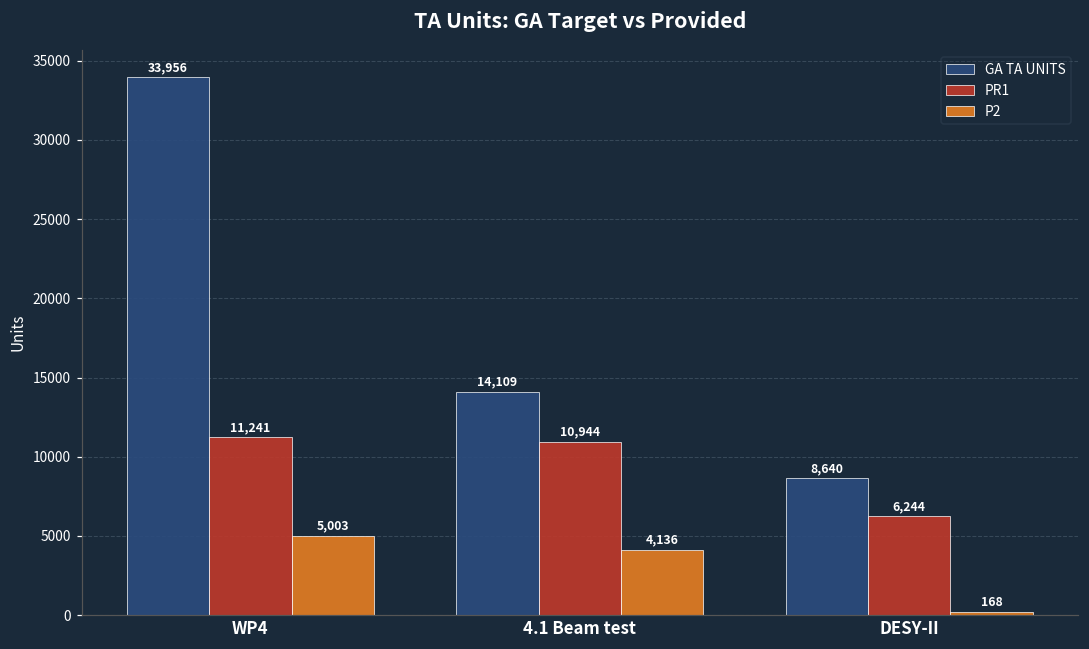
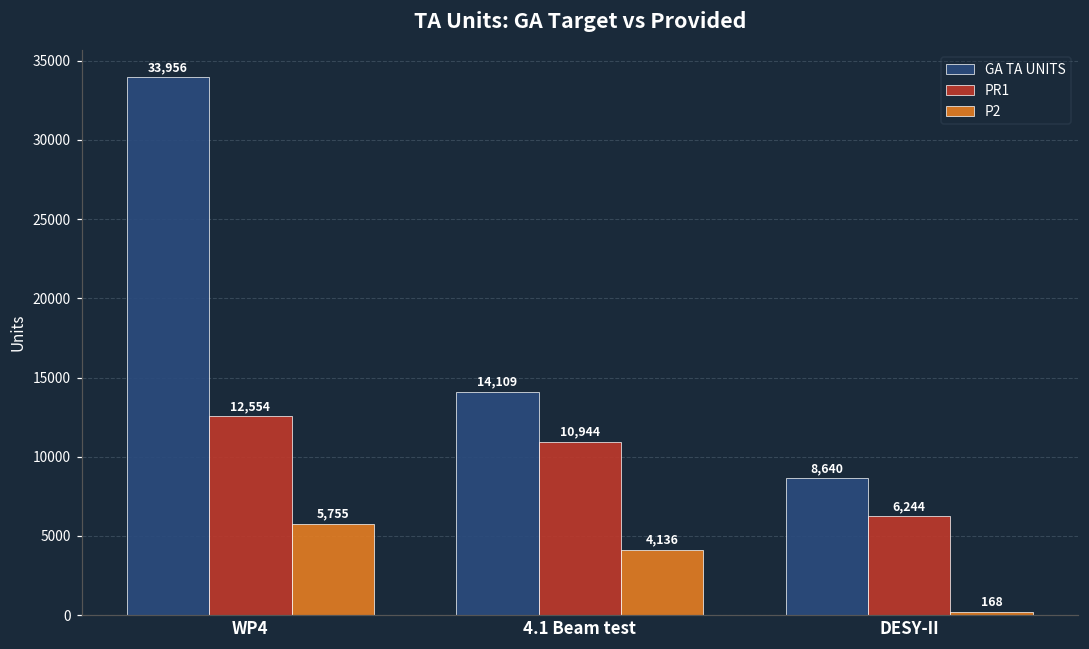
PR1, WP4: 11,241 -> 12,554
P2, WP4: 5,003 -> 5,755
